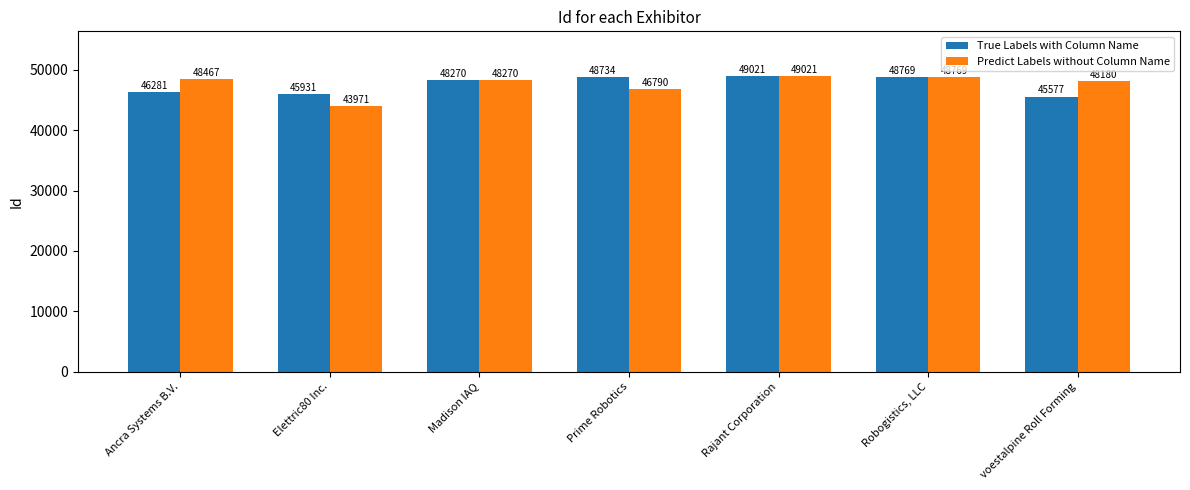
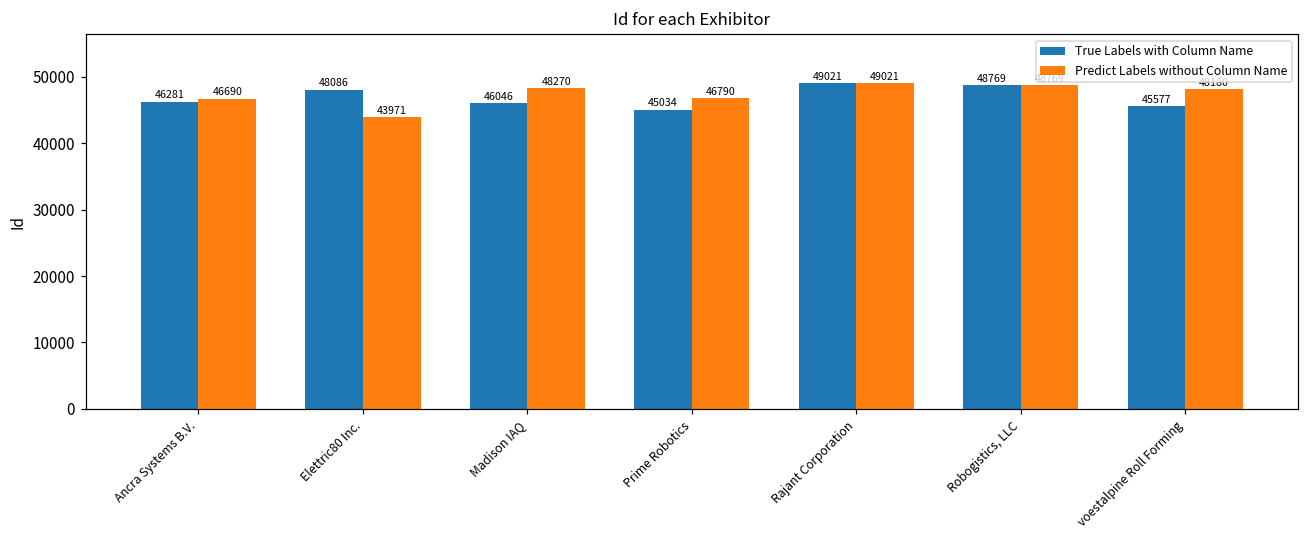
Predict Labels without Column Name, Ancra Systems B.V.: 48467 -> 46690
True Labels with Column Name, Elettric80 Inc.: 45931 -> 48086
True Labels with Column Name, Madison IAQ: 48270 -> 46046
True Labels with Column Name, Prime Robotics: 48734 -> 45034
